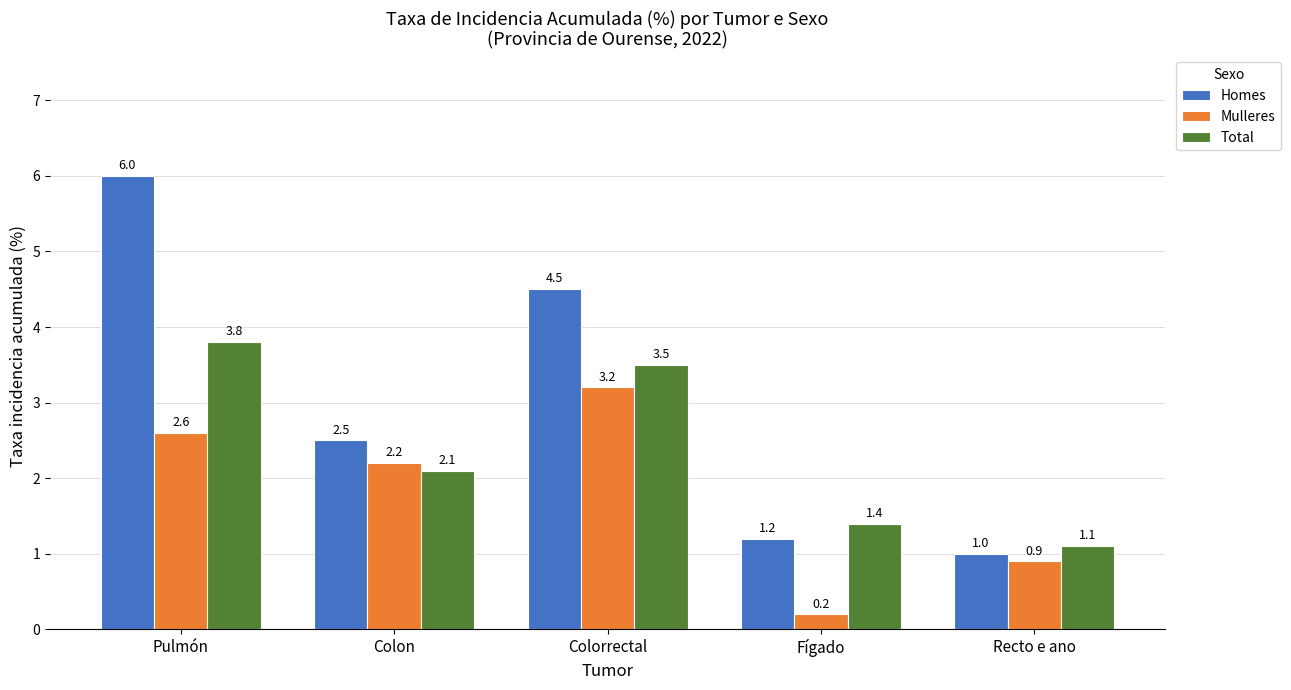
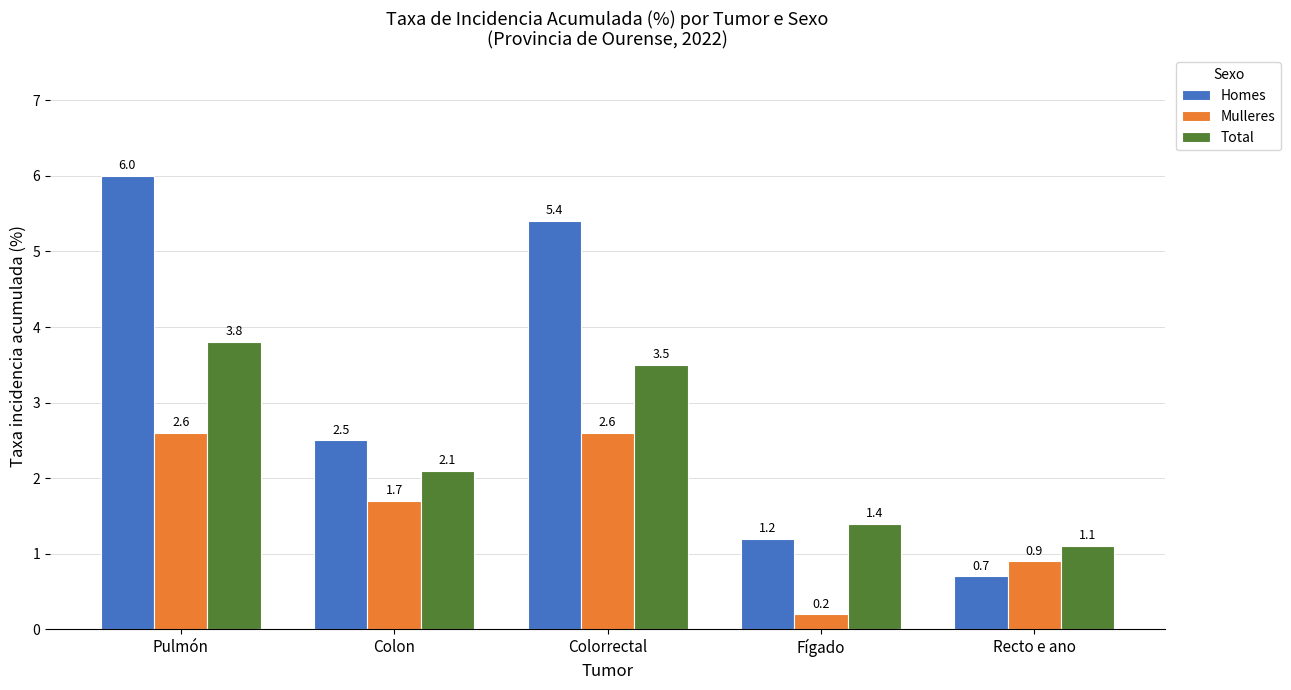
Mulleres, Colon: 2.2 -> 1.7
Homes, Colorrectal: 4.5 -> 5.4
Mulleres, Colorrectal: 3.2 -> 2.6
Homes, Recto e ano: 1.0 -> 0.7
